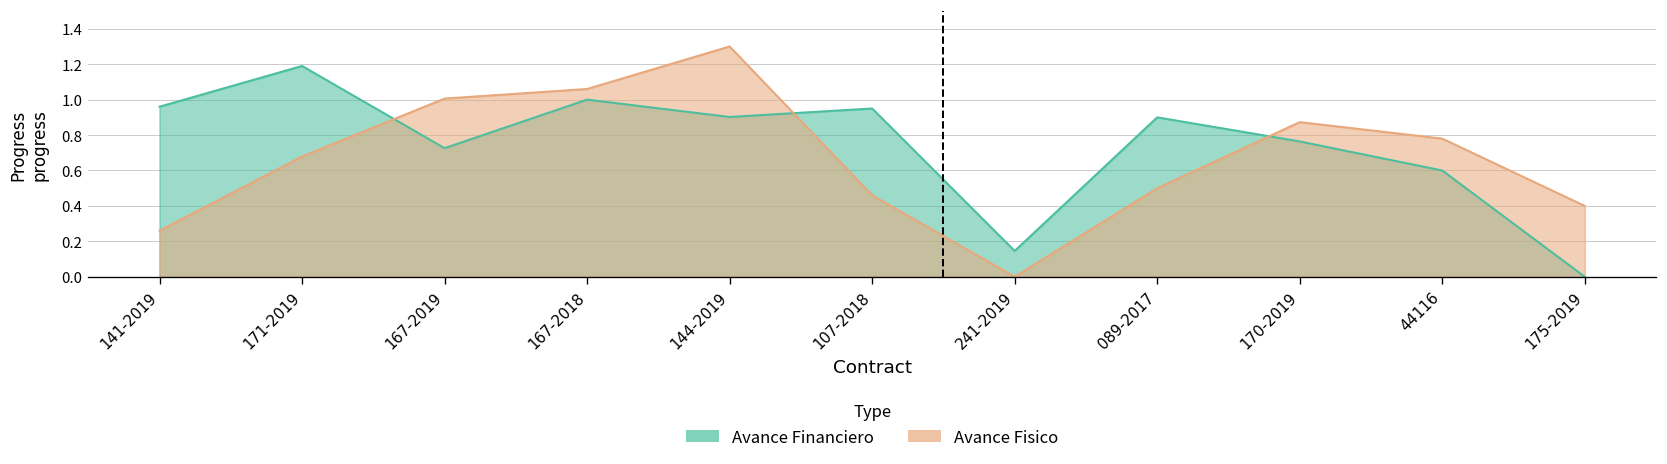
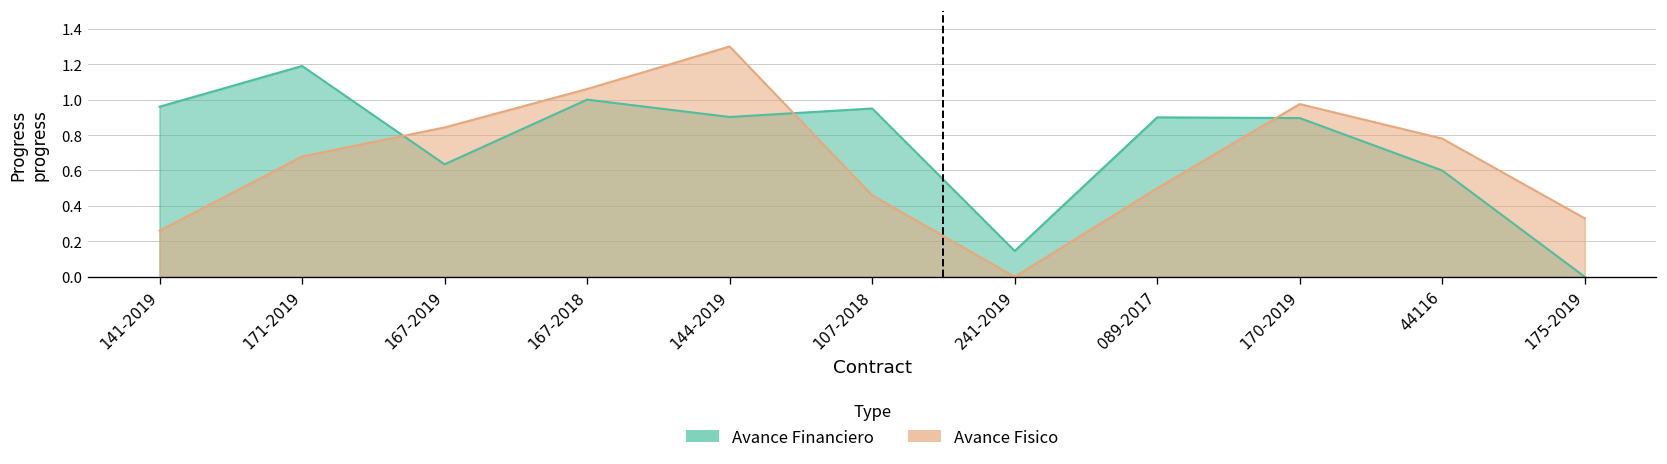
Avance Financiero, 167-2019: 0.73 -> 0.64
Avance Fisico, 167-2019: 1.01 -> 0.84
Avance Financiero, 170-2019: 0.76 -> 0.90
Avance Fisico, 170-2019: 0.87 -> 0.98
Avance Fisico, 175-2019: 0.40 -> 0.33
